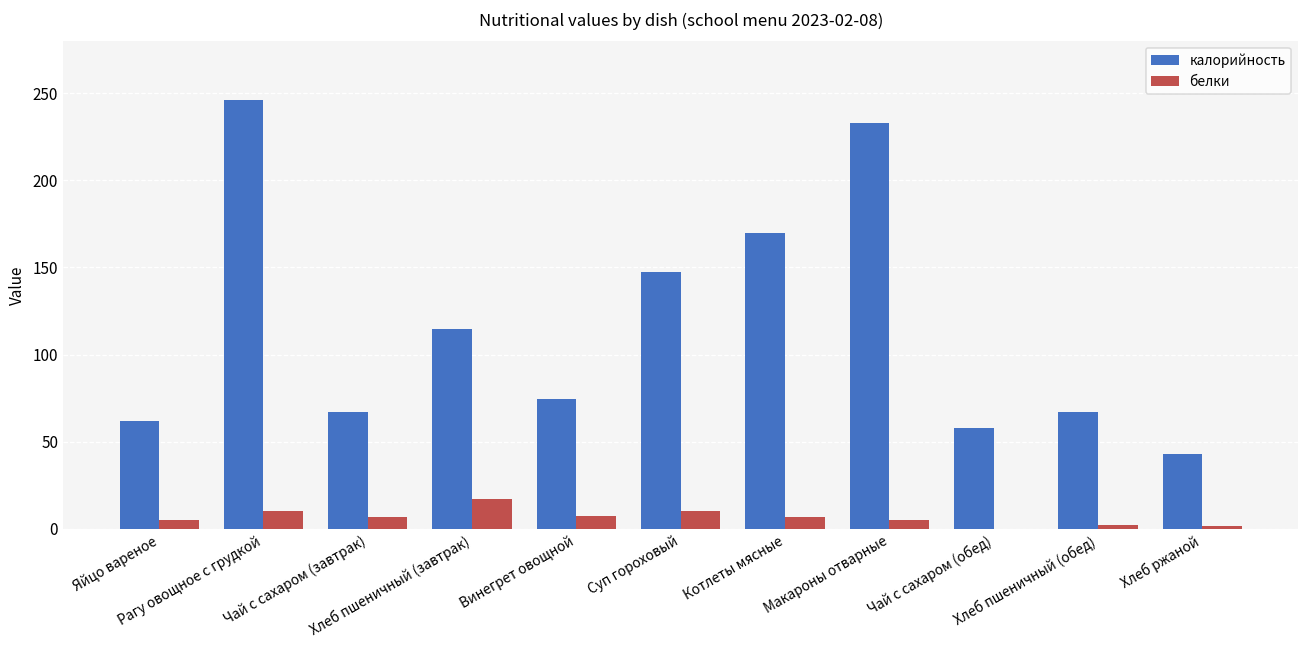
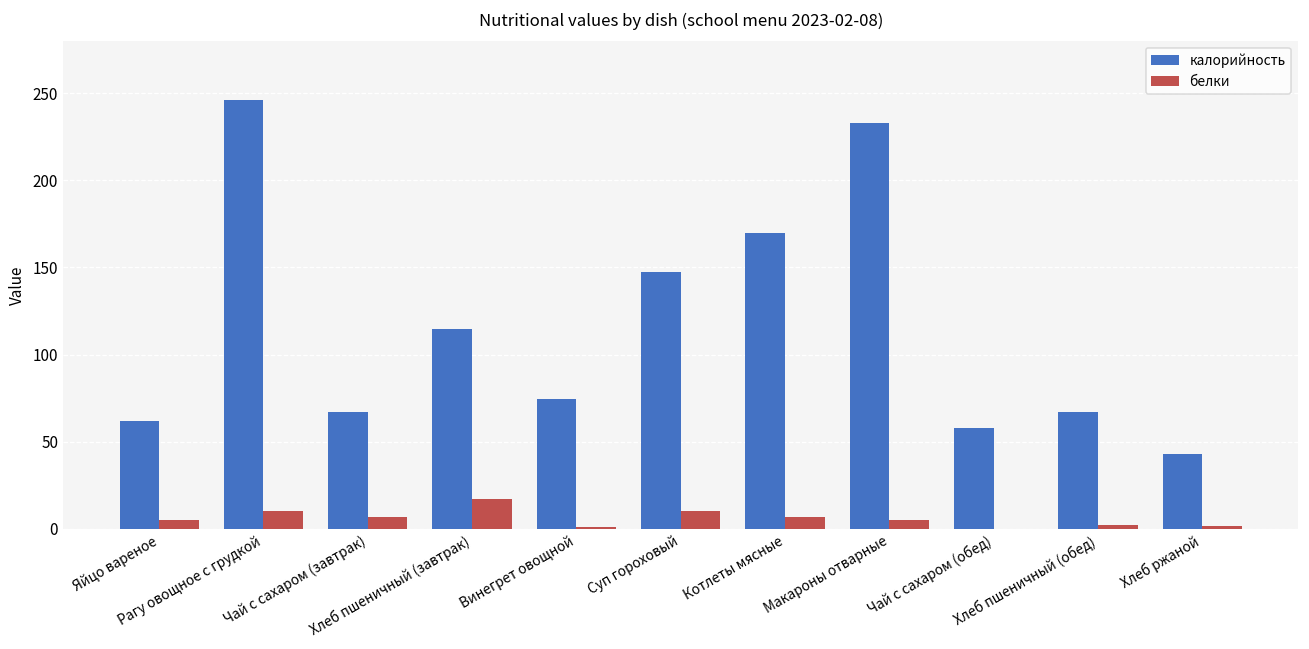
белки, Винегрет овощной: 7 -> 1
